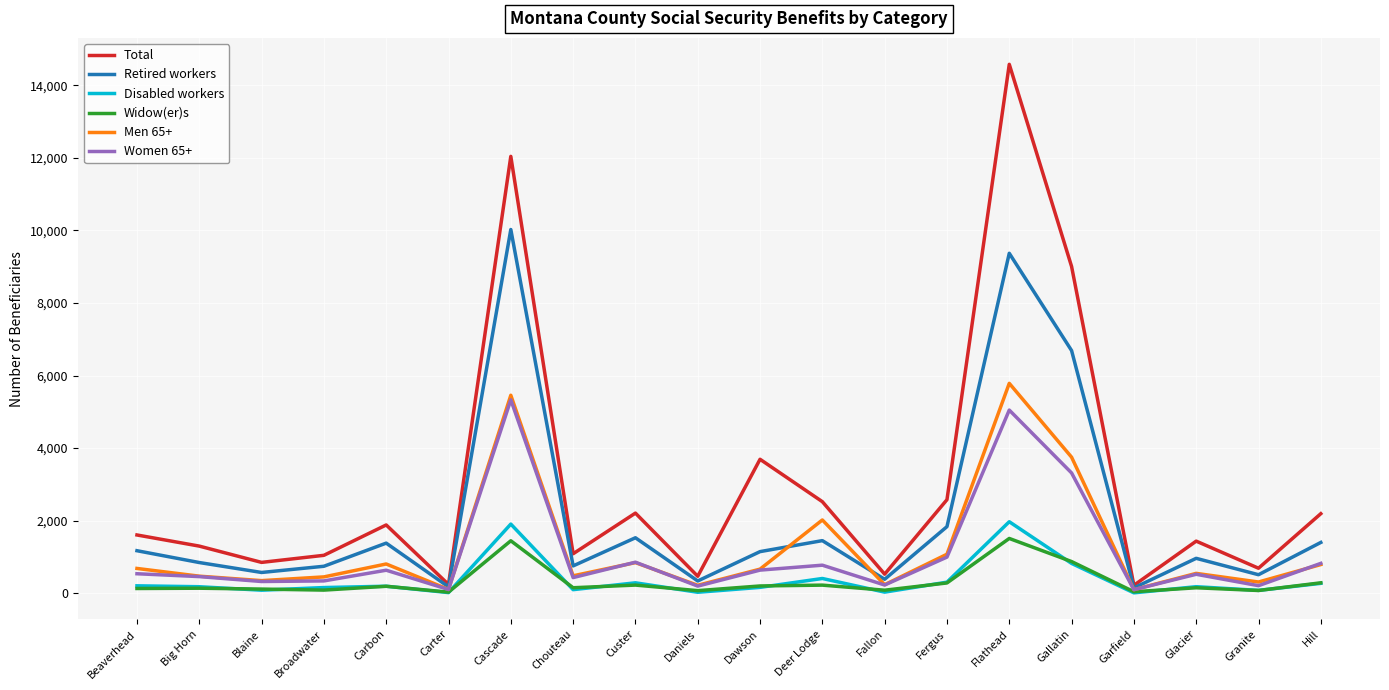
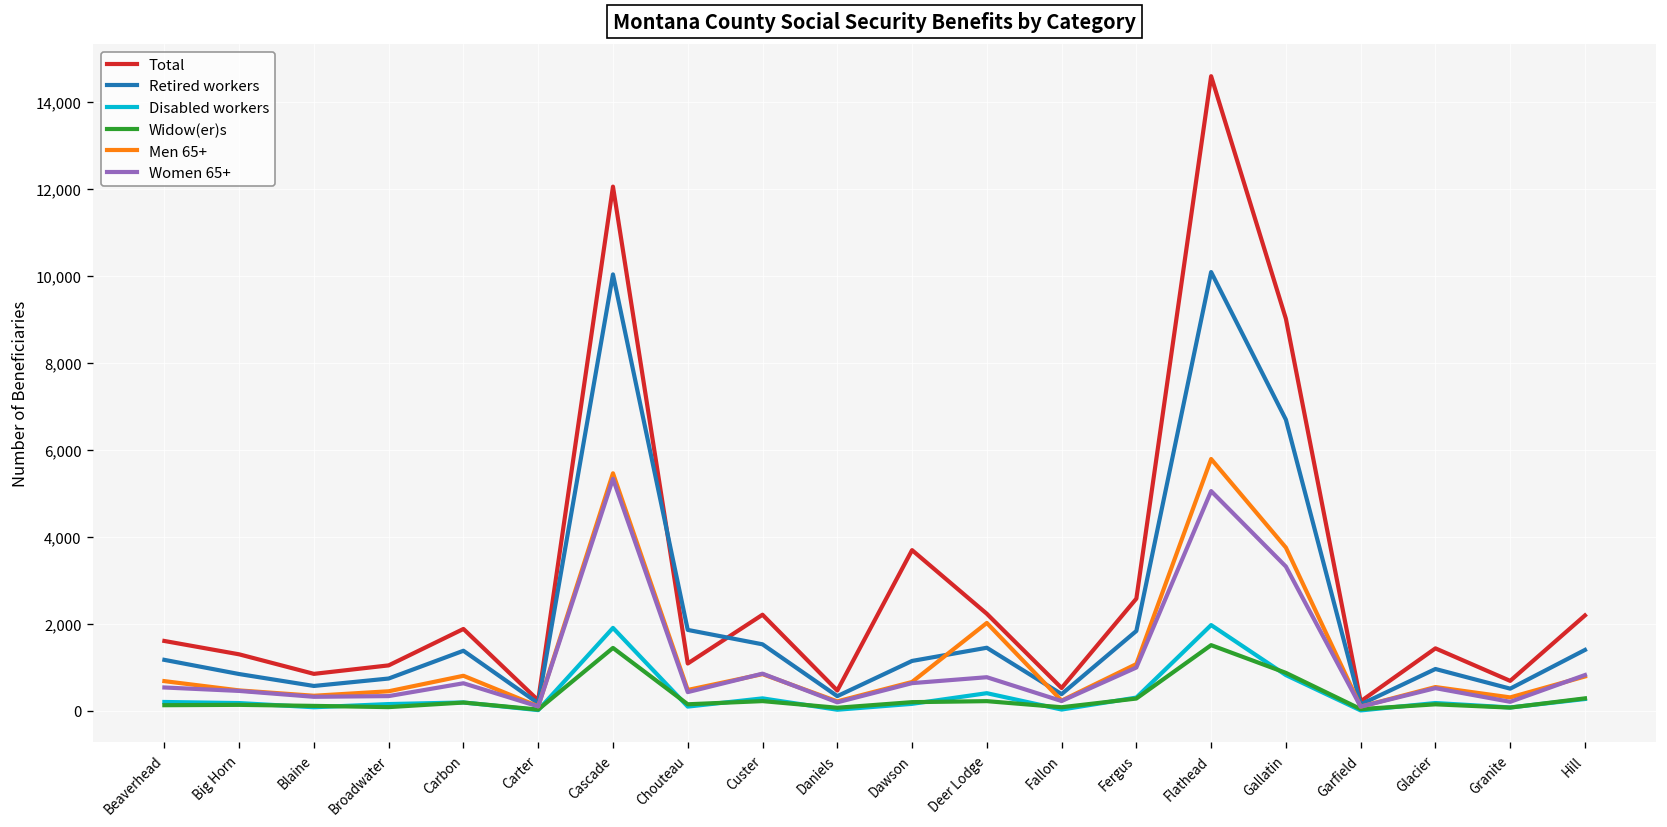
Retired workers, Chouteau: 800 -> 1,900
Total, Deer Lodge: 2,500 -> 2,200
Retired workers, Flathead: 9,400 -> 10,100
